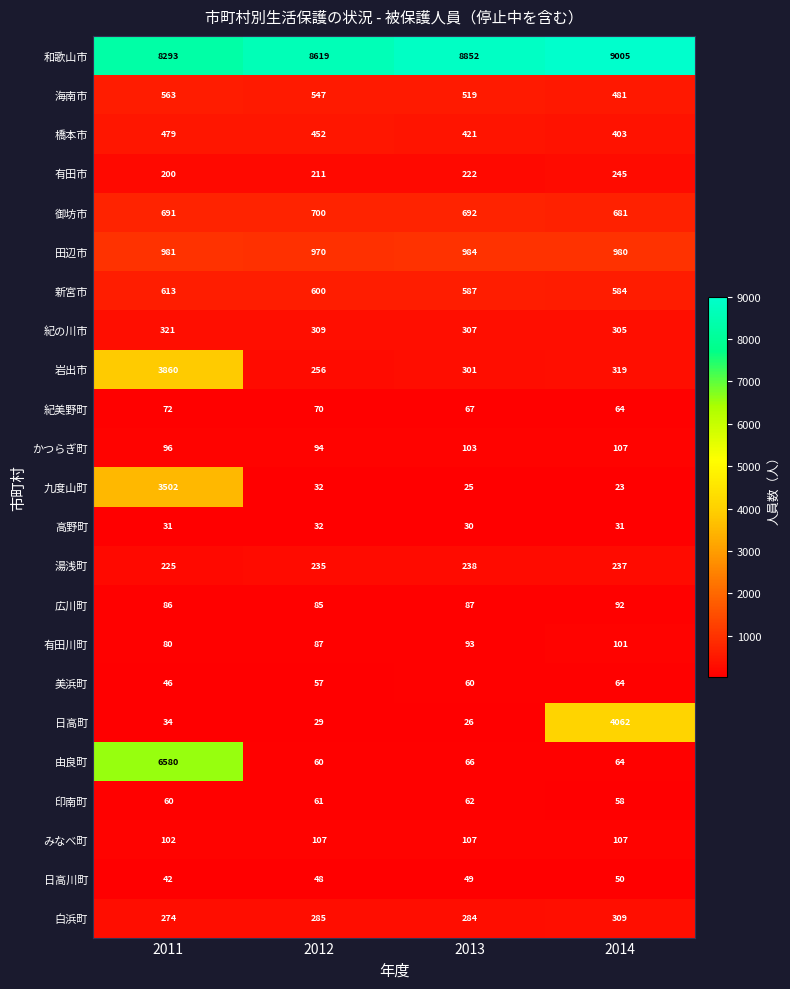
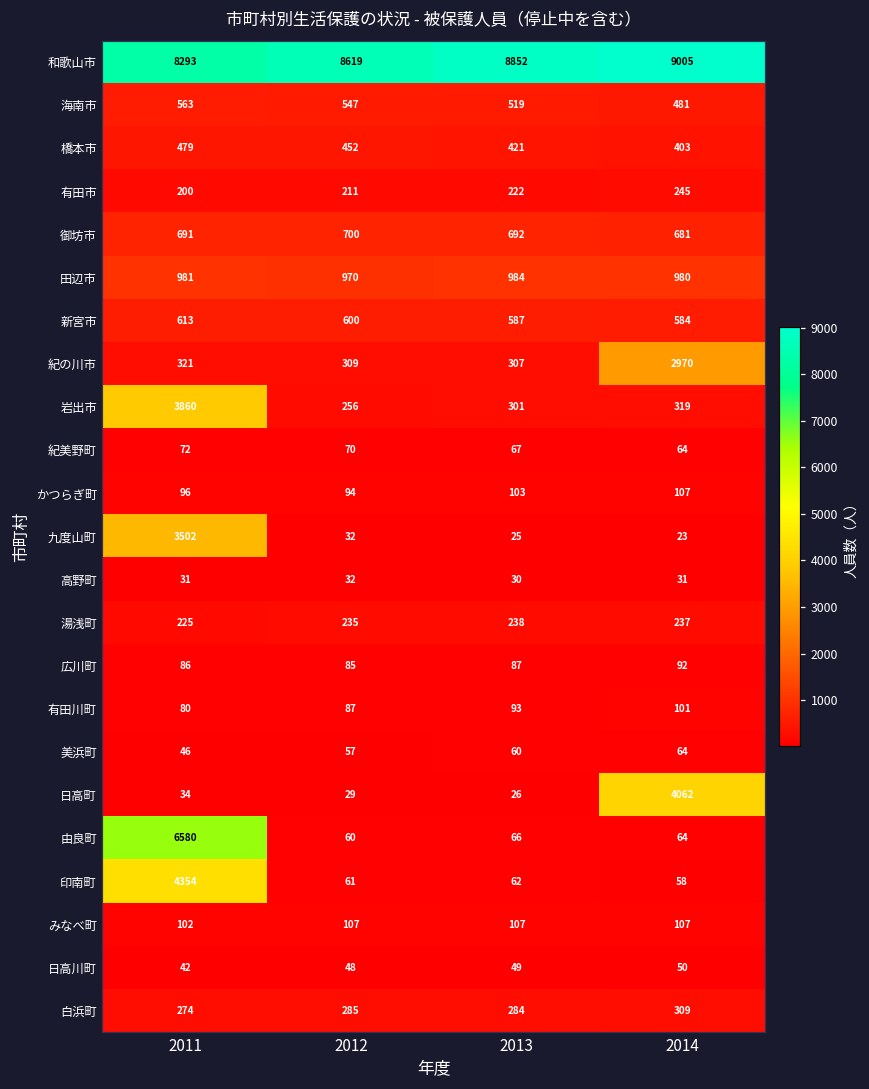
紀の川市, 2014: 305 -> 2970
印南町, 2011: 60 -> 4354
